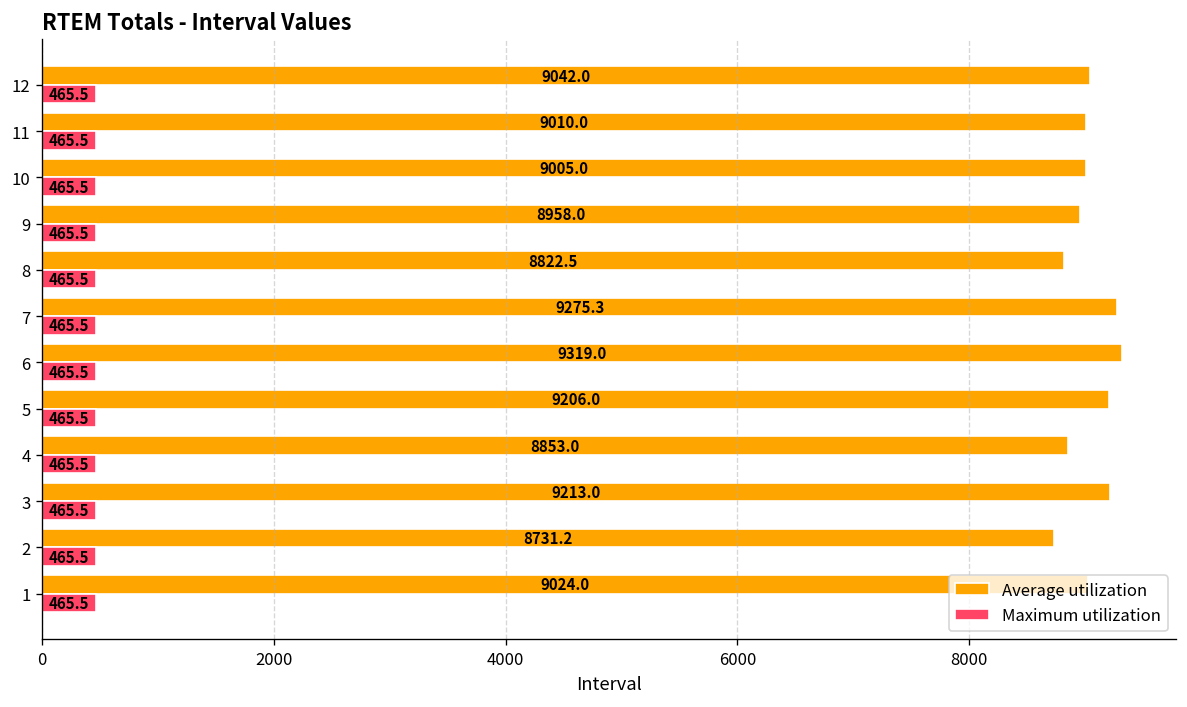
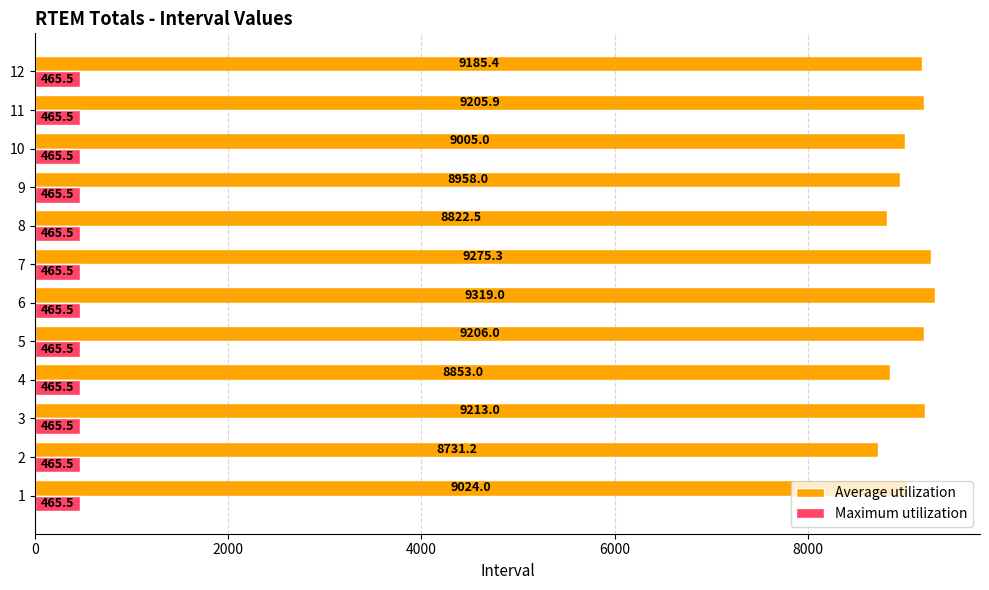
Average utilization, 12: 9042.0 -> 9185.4
Average utilization, 11: 9010.0 -> 9205.9
